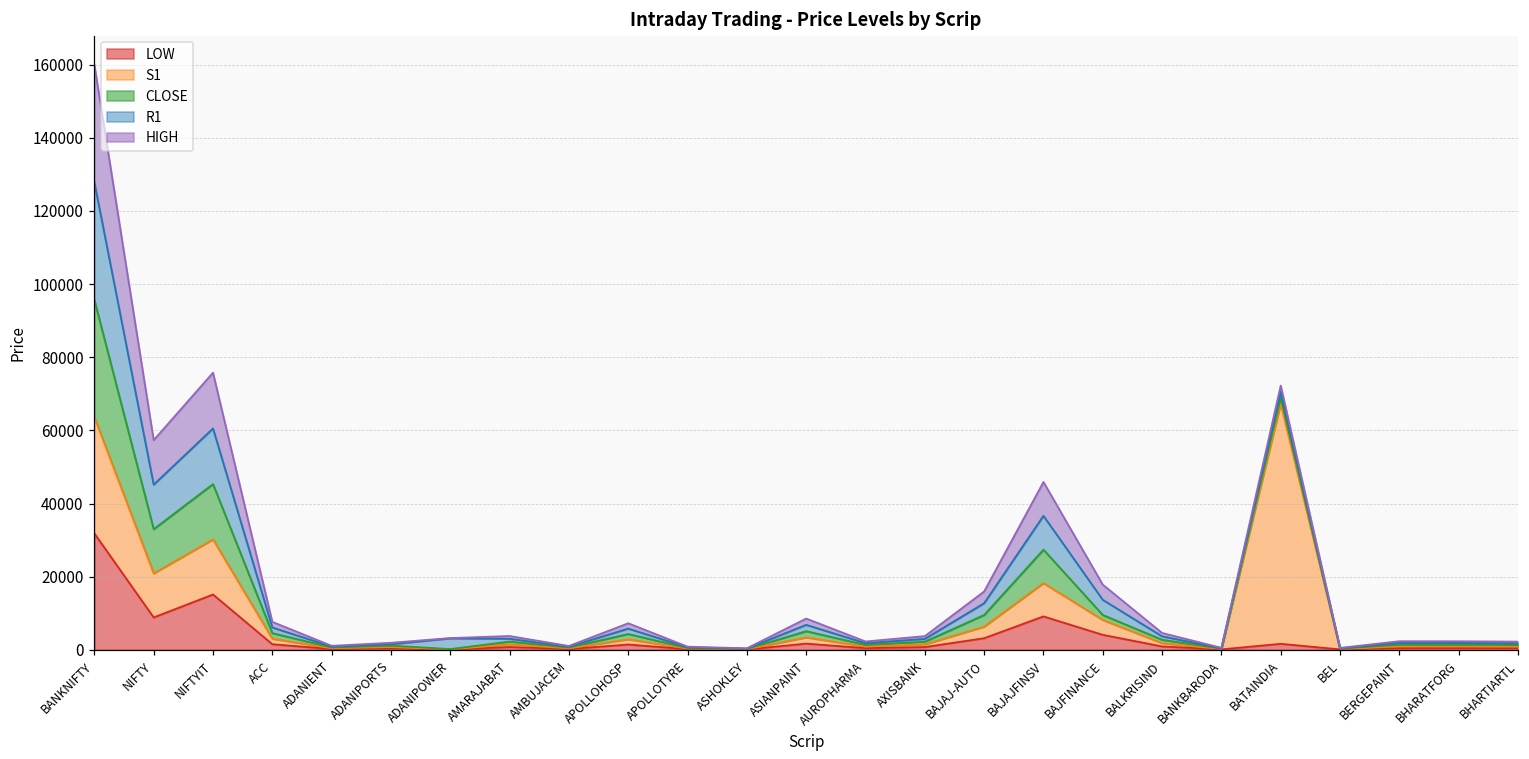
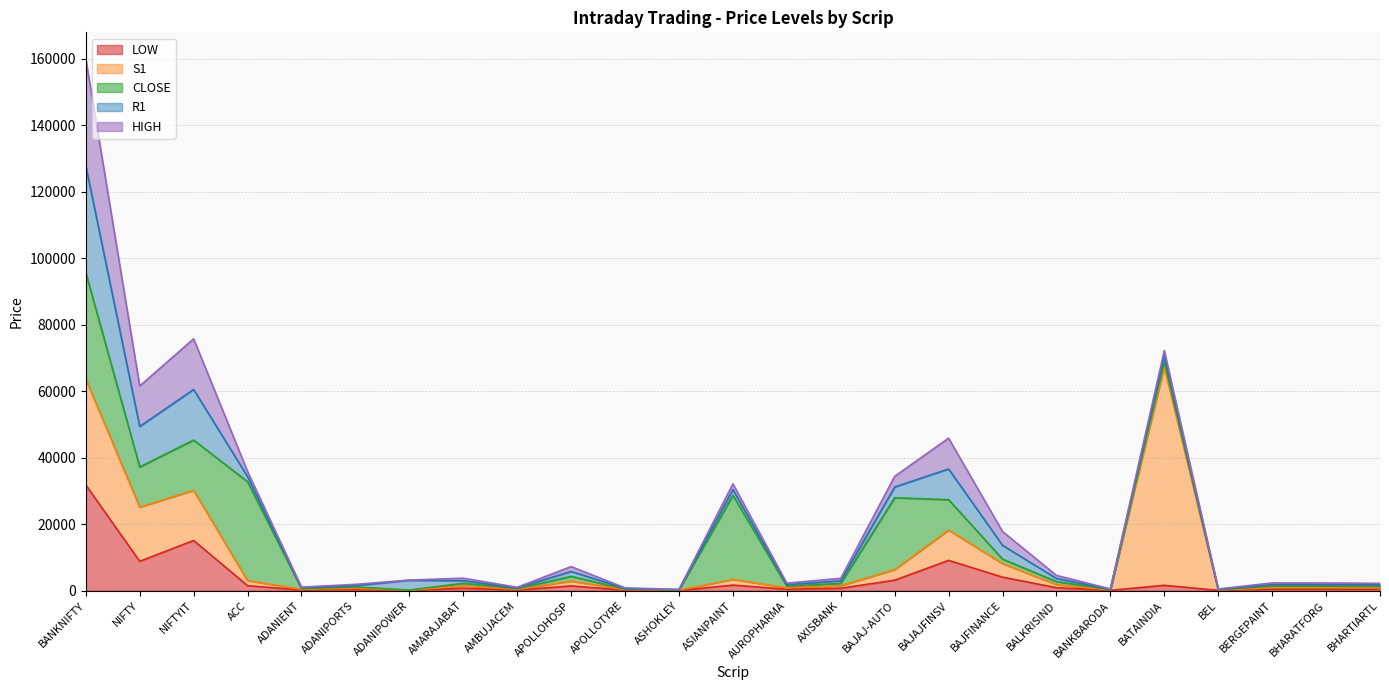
S1, NIFTY: 12000 -> 16000
CLOSE, ACC: 2000 -> 30000
CLOSE, ASIANPAINT: 2000 -> 25000
CLOSE, BAJAJ-AUTO: 3000 -> 22000
